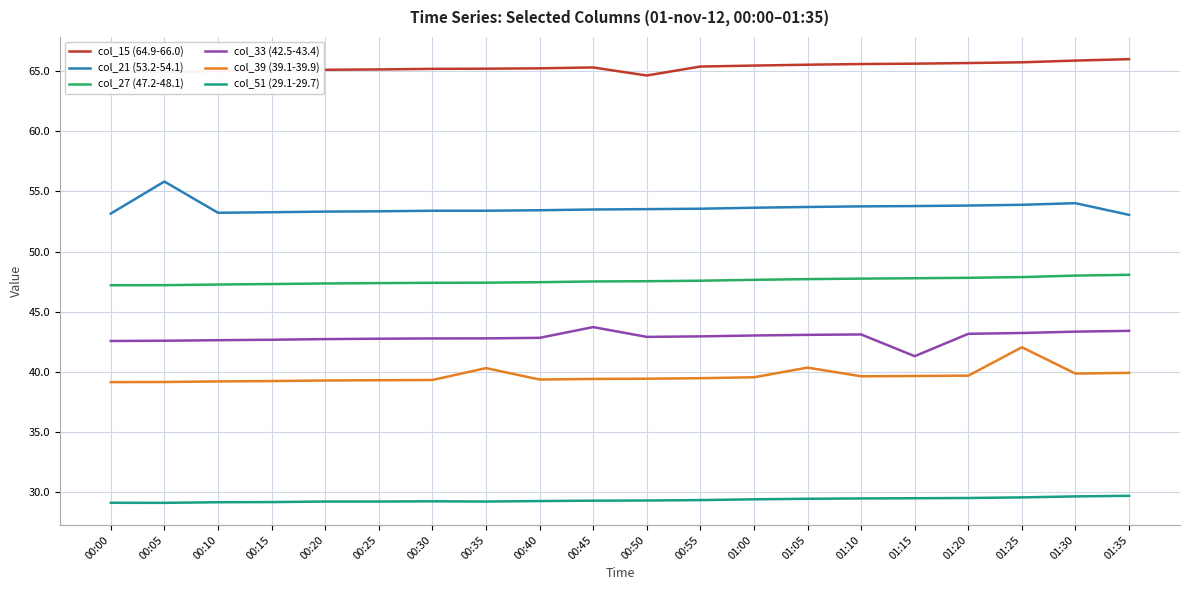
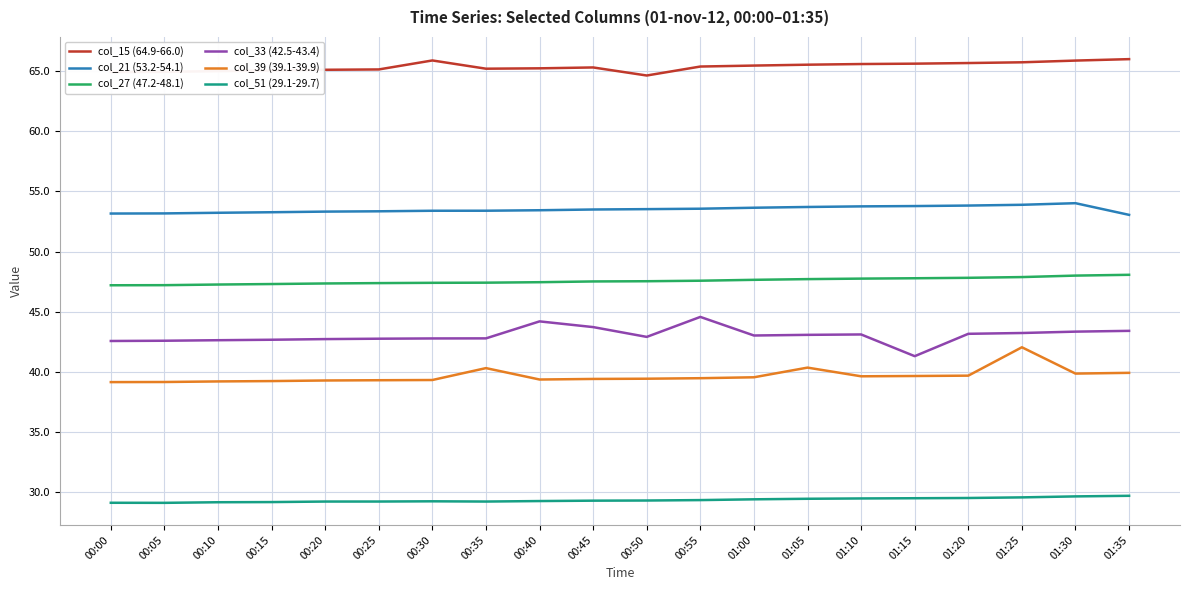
col_21 (53.2-54.1), 00:05: 55.8 -> 53.2
col_15 (64.9-66.0), 00:30: 65.2 -> 65.9
col_33 (42.5-43.4), 00:40: 42.8 -> 44.2
col_33 (42.5-43.4), 00:55: 42.9 -> 44.6
